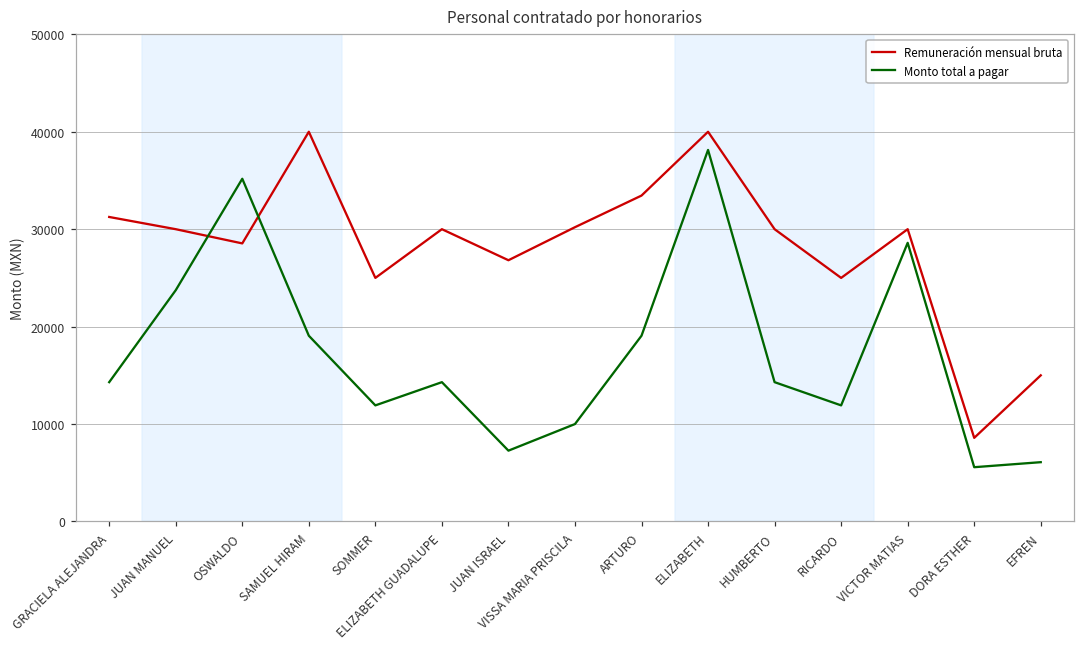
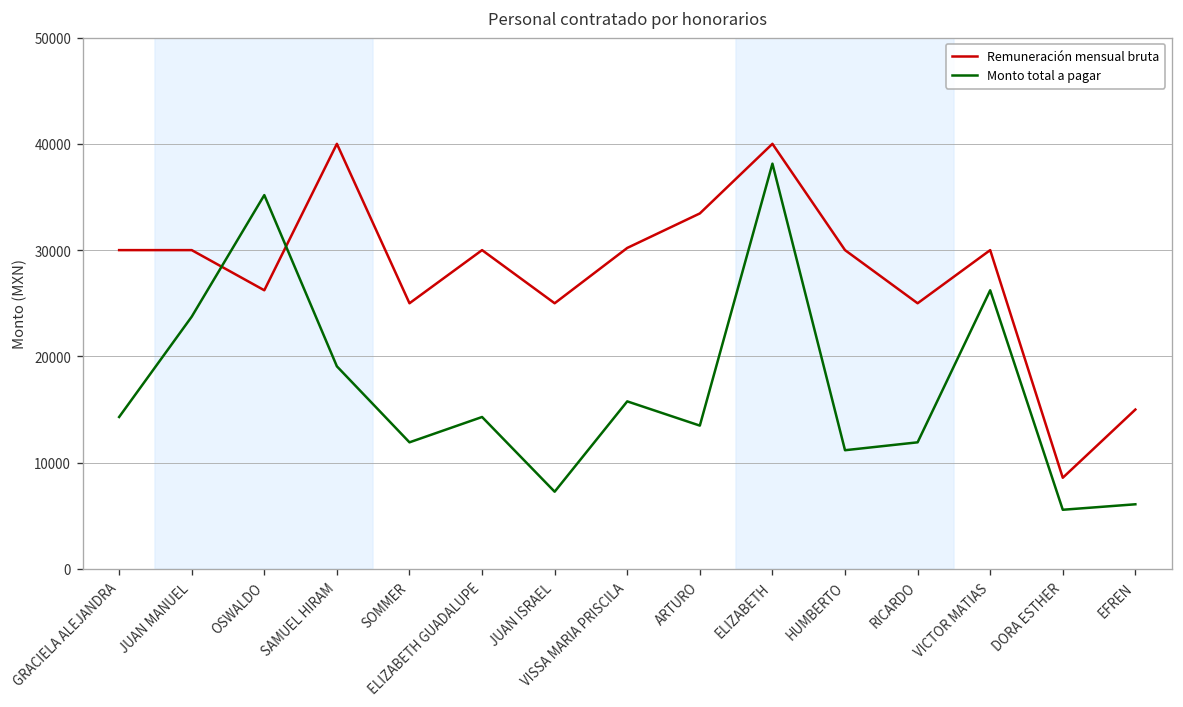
Remuneración mensual bruta, GRACIELA ALEJANDRA: 31000 -> 30000
Remuneración mensual bruta, OSWALDO: 29000 -> 26000
Remuneración mensual bruta, JUAN ISRAEL: 27000 -> 25000
Monto total a pagar, VISSA MARIA PRISCILA: 10000 -> 16000
Monto total a pagar, ARTURO: 19000 -> 13000
Monto total a pagar, HUMBERTO: 14000 -> 11000
Monto total a pagar, VICTOR MATIAS: 29000 -> 26000
